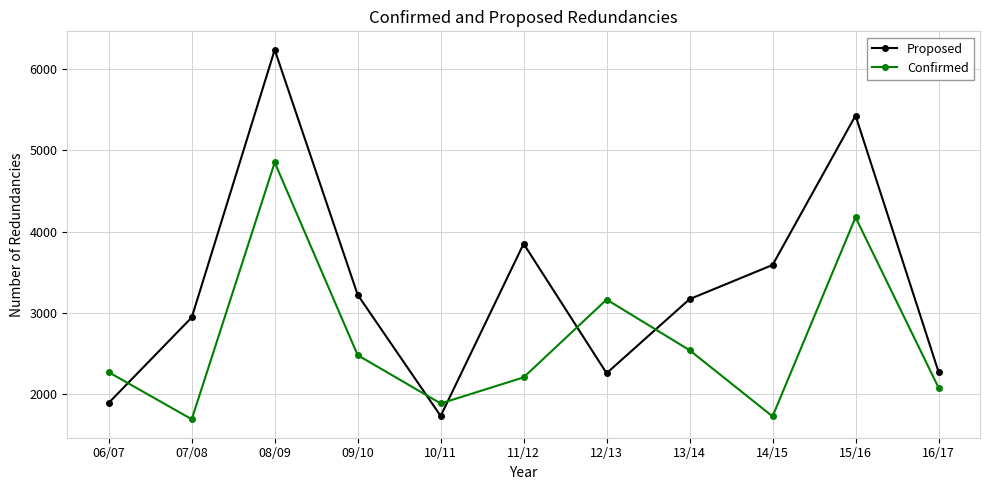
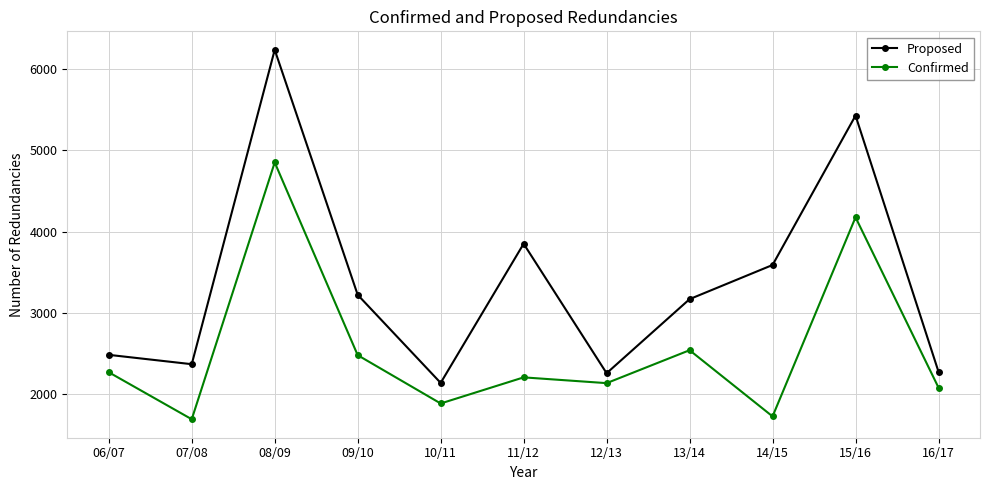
Proposed, 06/07: 1900 -> 2500
Proposed, 07/08: 2900 -> 2400
Proposed, 10/11: 1700 -> 2100
Confirmed, 12/13: 3200 -> 2100
